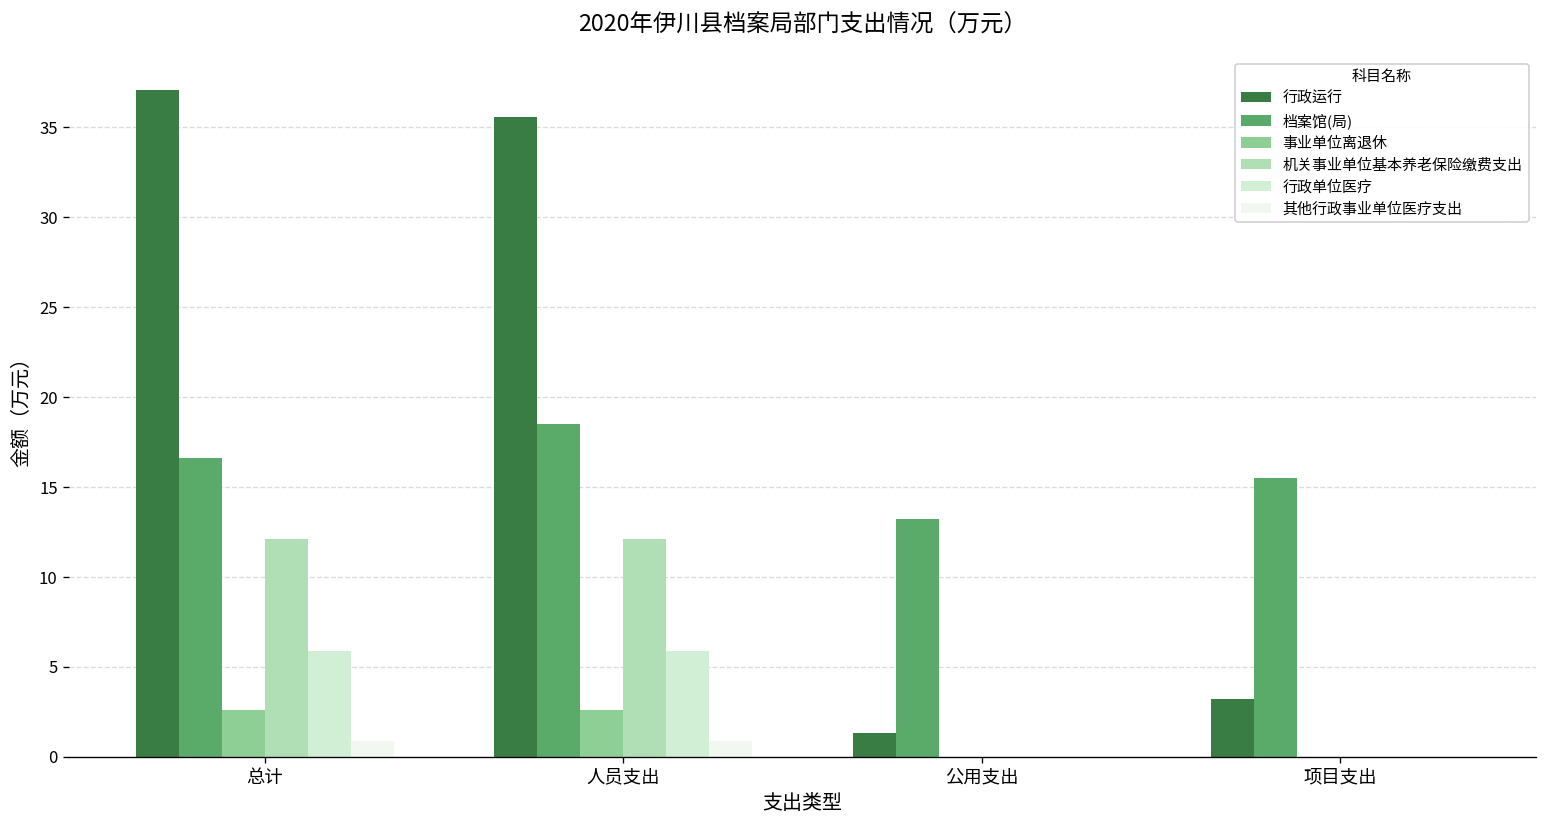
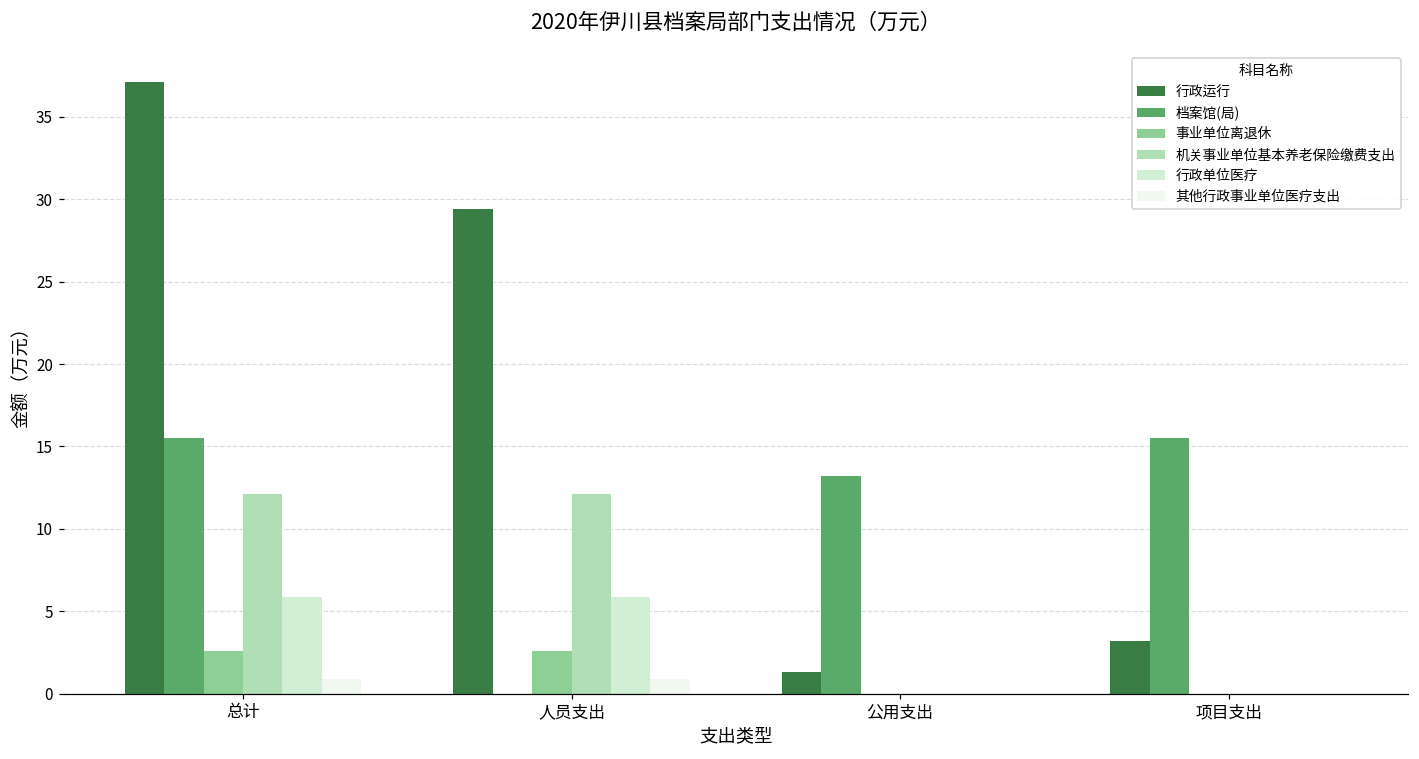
档案馆(局), 总计: 16.6 -> 15.5
行政运行, 人员支出: 35.6 -> 29.4
档案馆(局), 人员支出: 18.5 -> 0.0
